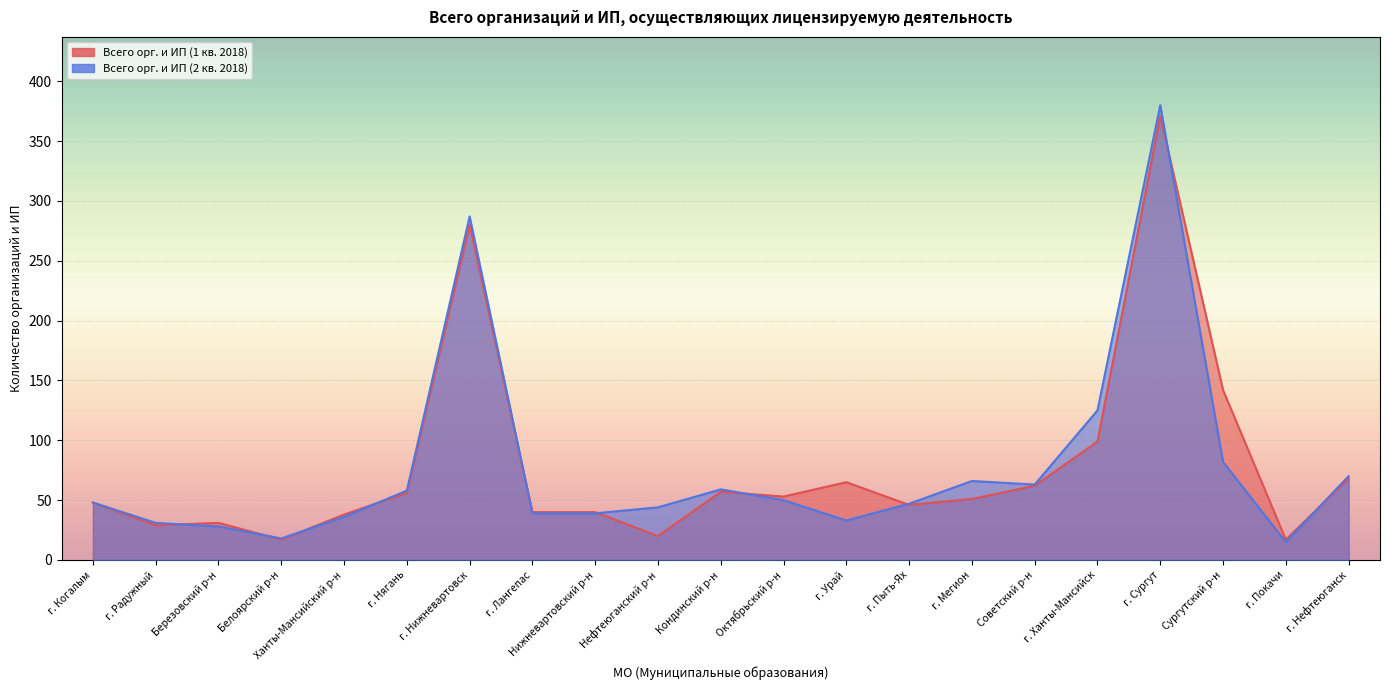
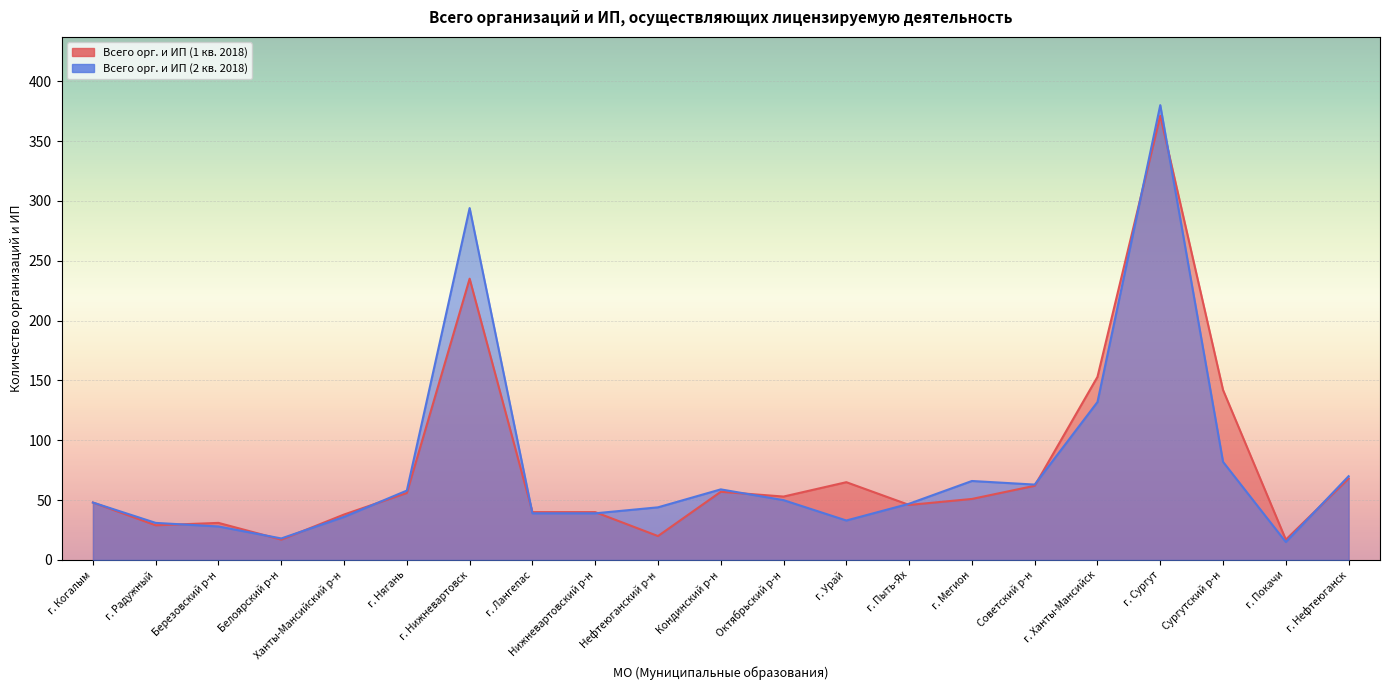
Всего орг. и ИП (1 кв. 2018), г. Нижневартовск: 280 -> 235
Всего орг. и ИП (2 кв. 2018), г. Нижневартовск: 287 -> 294
Всего орг. и ИП (1 кв. 2018), г. Ханты-Мансийск: 99 -> 153
Всего орг. и ИП (2 кв. 2018), г. Ханты-Мансийск: 125 -> 132
